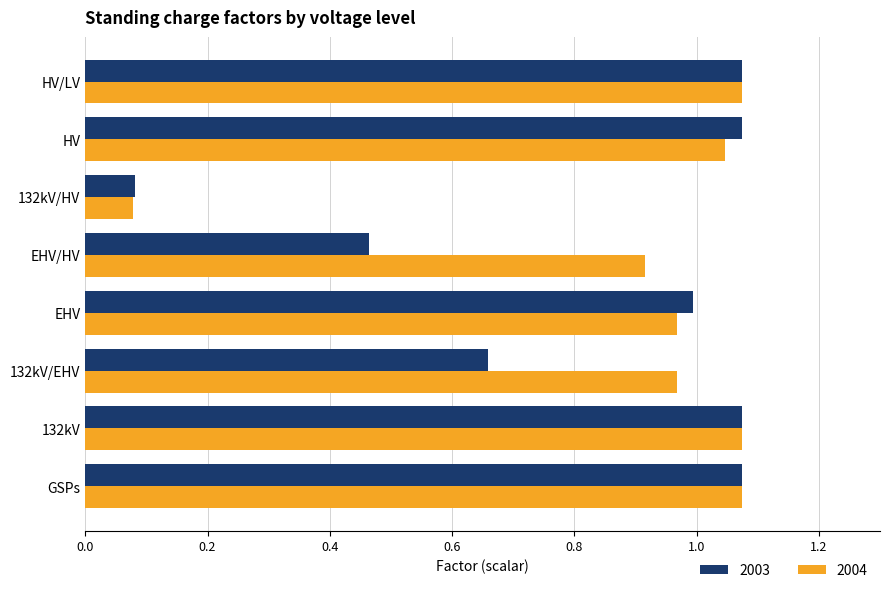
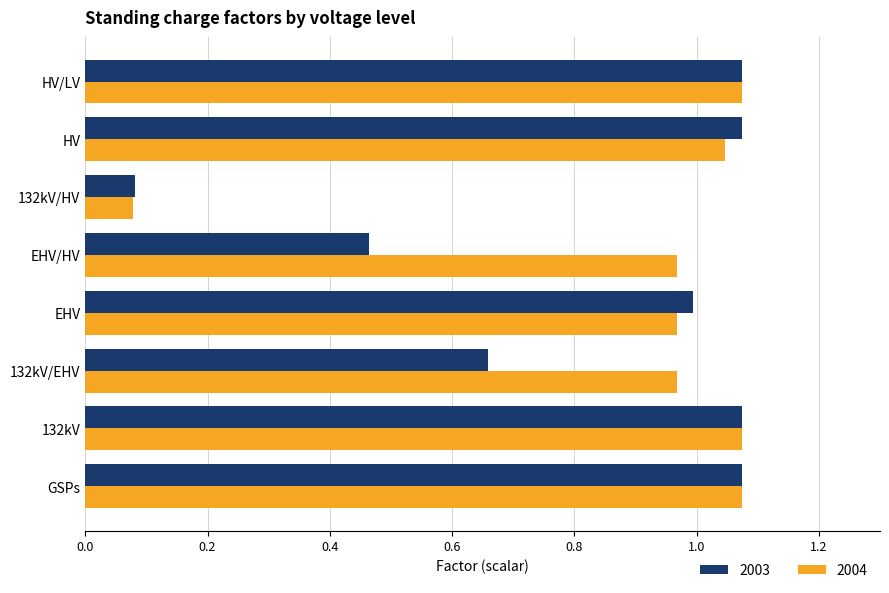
2004, EHV/HV: 0.92 -> 0.97
